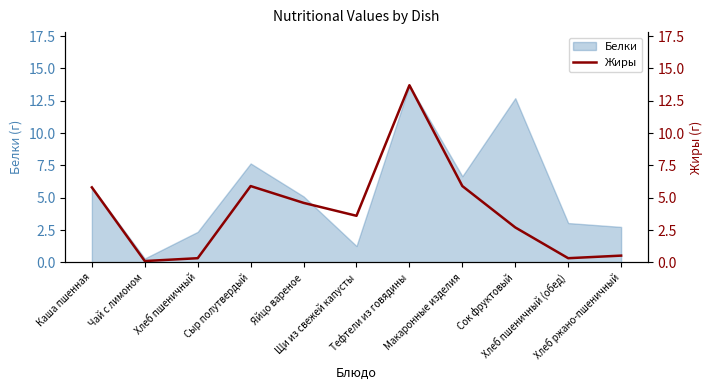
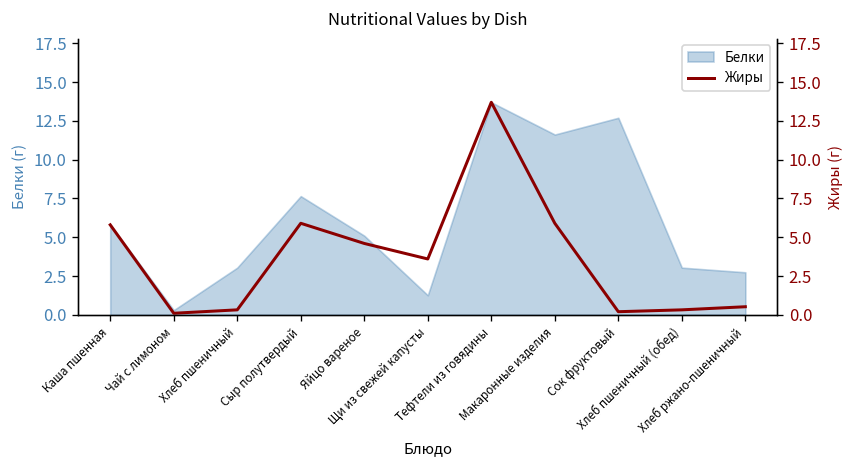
Белки, Хлеб пшеничный: 2.4 -> 3.0
Белки, Макаронные изделия: 6.7 -> 11.6
Жиры, Сок фруктовый: 2.7 -> 0.2
